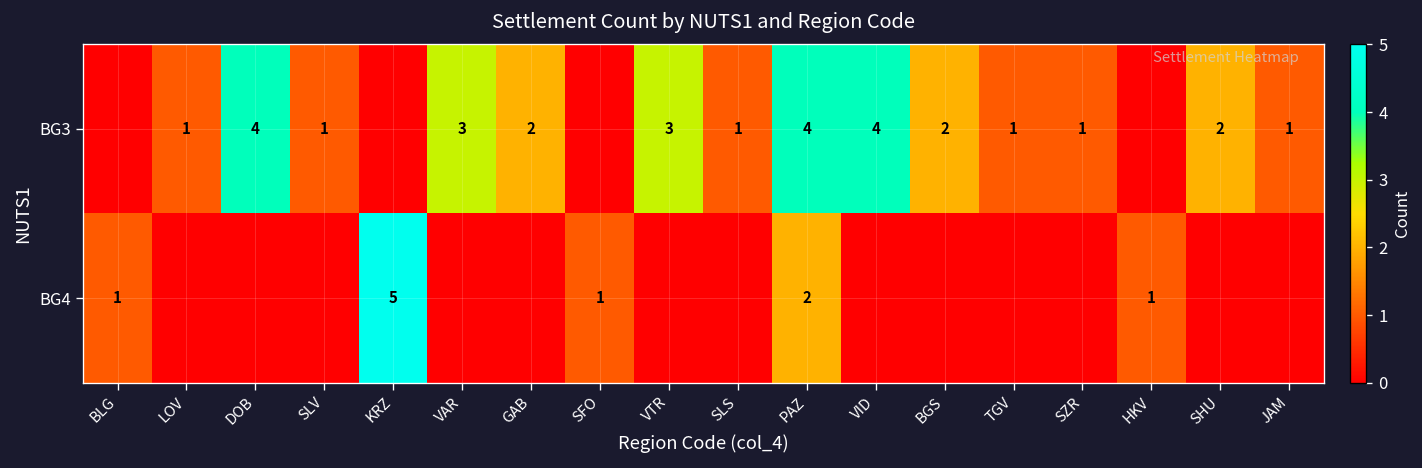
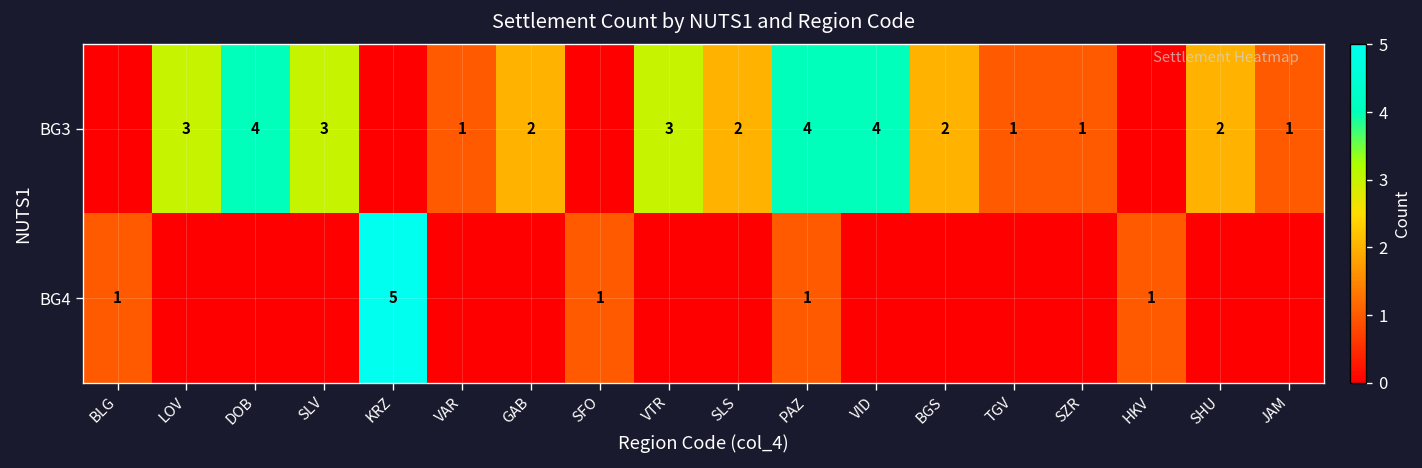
BG3, LOV: 1 -> 3
BG3, SLV: 1 -> 3
BG3, VAR: 3 -> 1
BG3, SLS: 1 -> 2
BG4, PAZ: 2 -> 1
